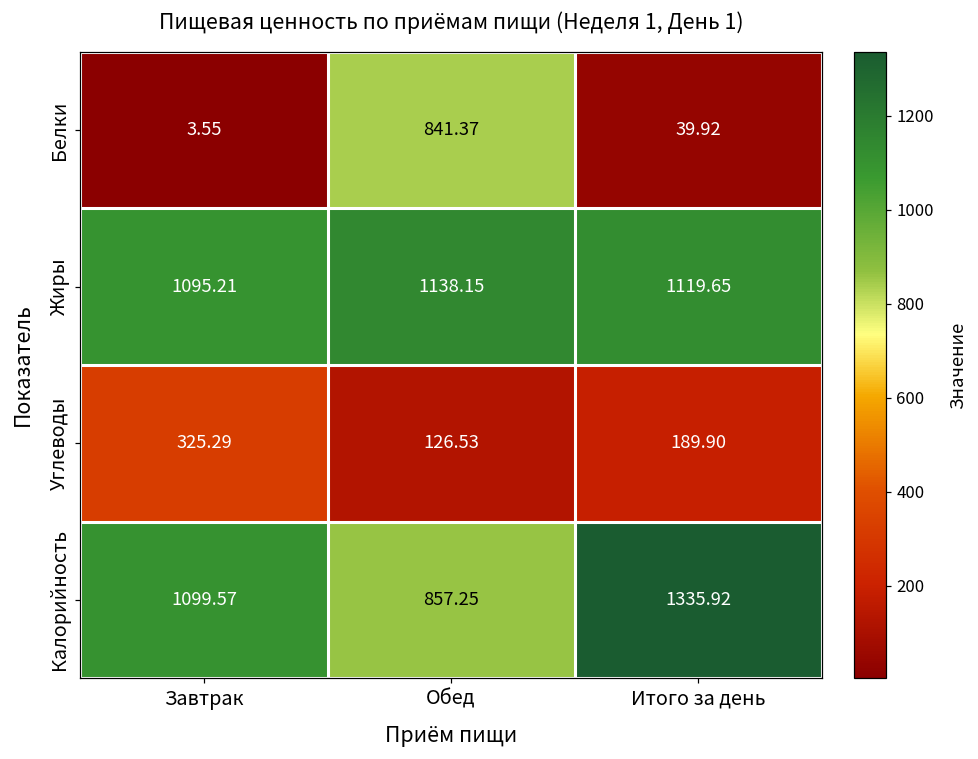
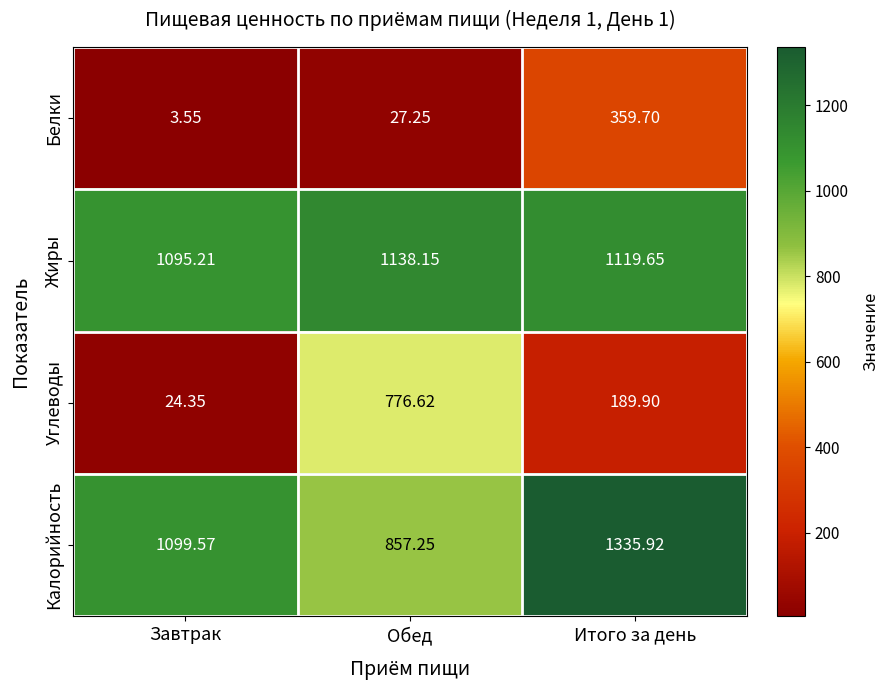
Белки, Обед: 841.37 -> 27.25
Белки, Итого за день: 39.92 -> 359.70
Углеводы, Завтрак: 325.29 -> 24.35
Углеводы, Обед: 126.53 -> 776.62
